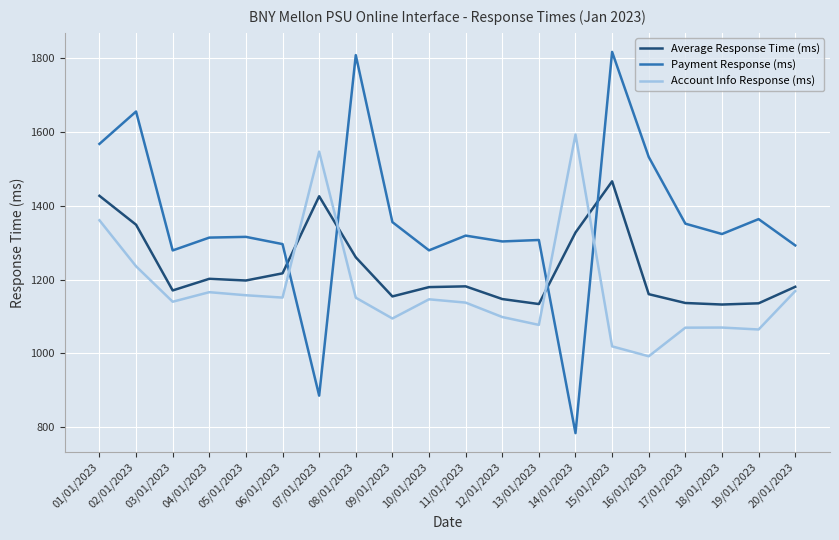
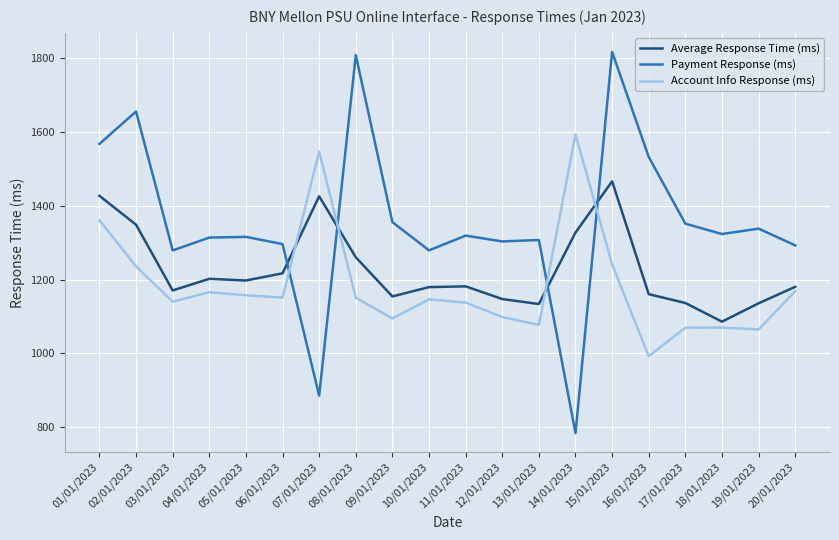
Account Info Response (ms), 15/01/2023: 1020 -> 1240
Average Response Time (ms), 18/01/2023: 1130 -> 1090
Payment Response (ms), 19/01/2023: 1360 -> 1340
